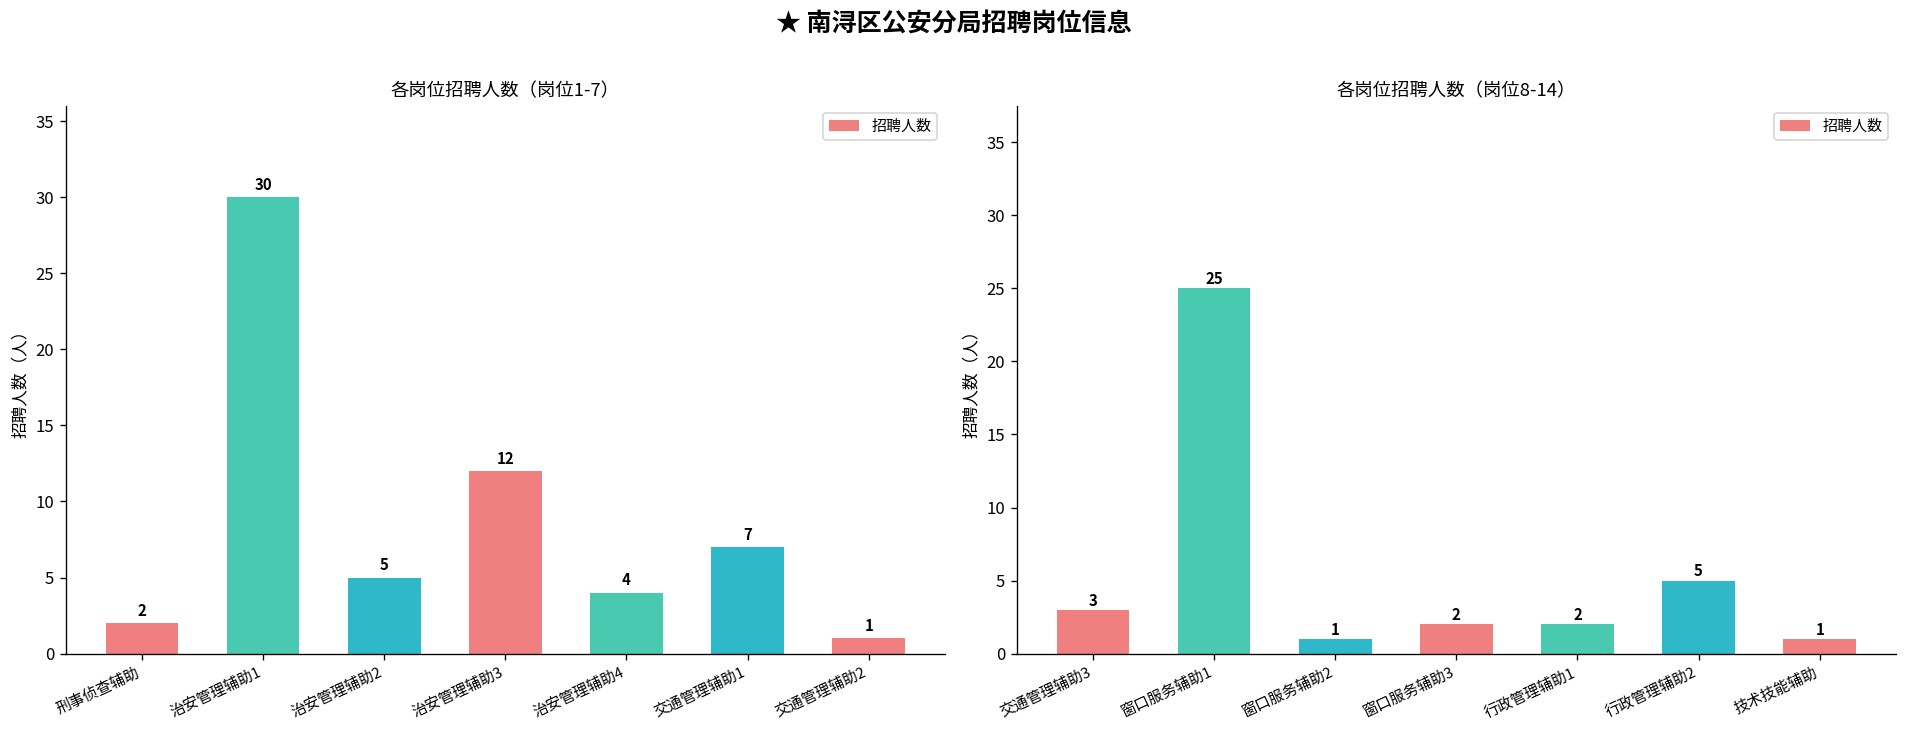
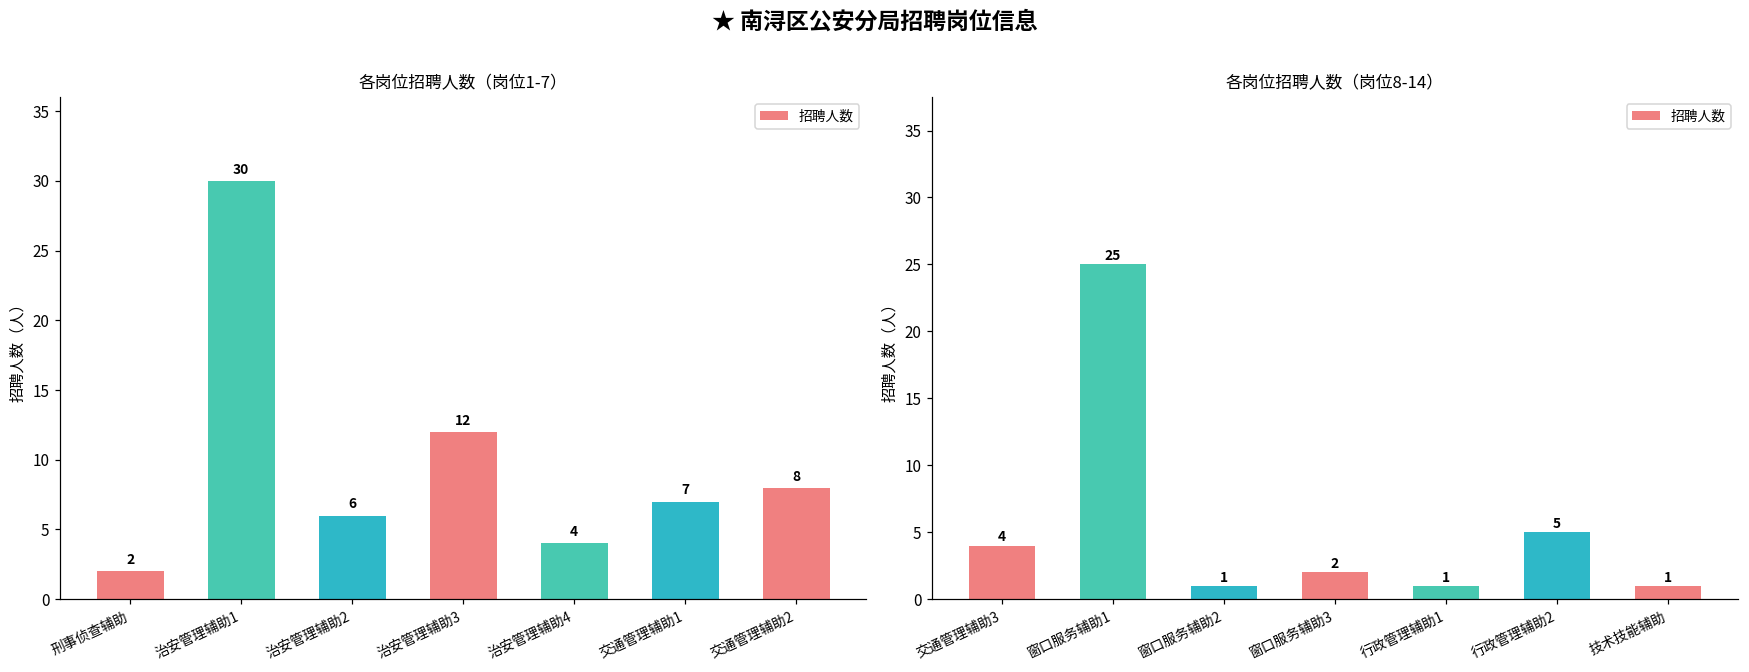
各岗位招聘人数（岗位1-7）, 治安管理辅助2: 5 -> 6
各岗位招聘人数（岗位1-7）, 交通管理辅助2: 1 -> 8
各岗位招聘人数（岗位8-14）, 交通管理辅助3: 3 -> 4
各岗位招聘人数（岗位8-14）, 行政管理辅助1: 2 -> 1
